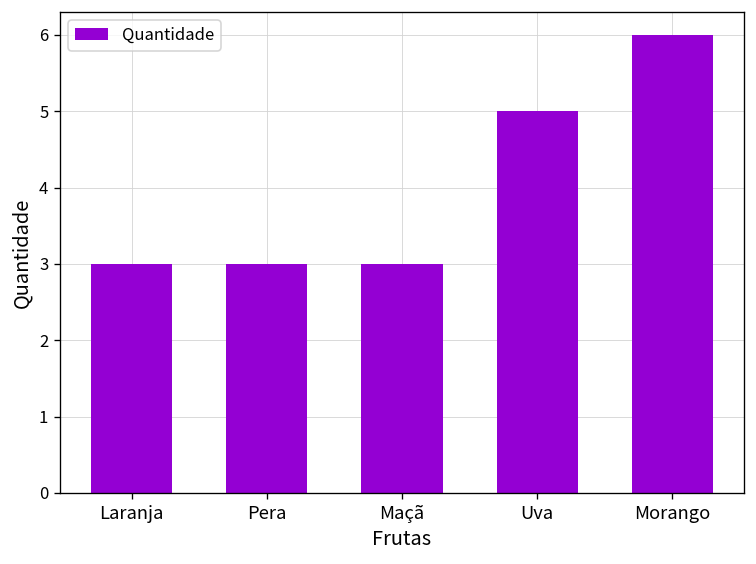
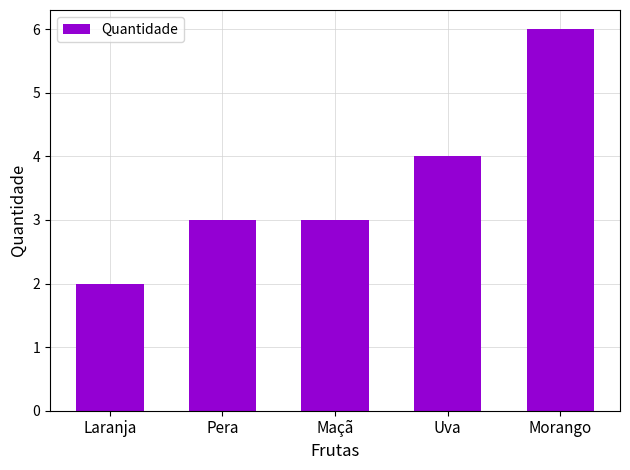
Laranja: 3 -> 2
Uva: 5 -> 4
